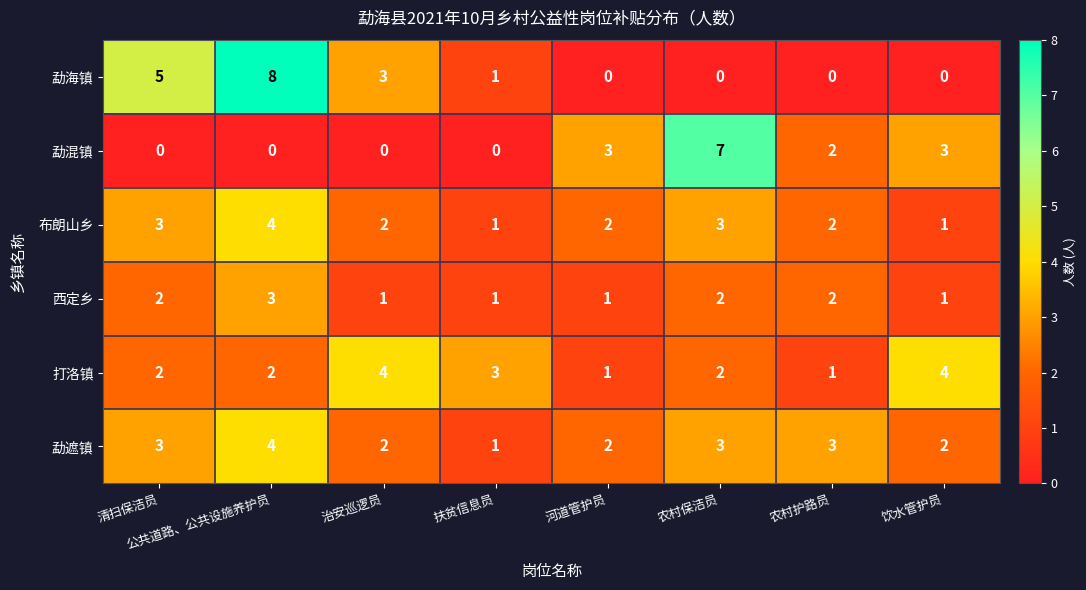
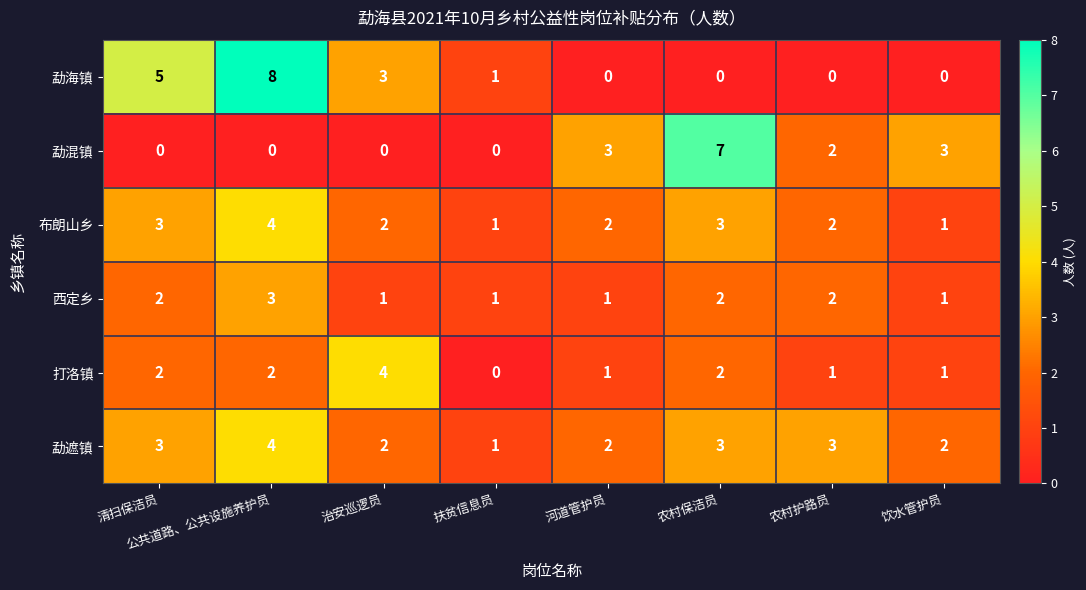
打洛镇, 扶贫信息员: 3 -> 0
打洛镇, 饮水管护员: 4 -> 1
